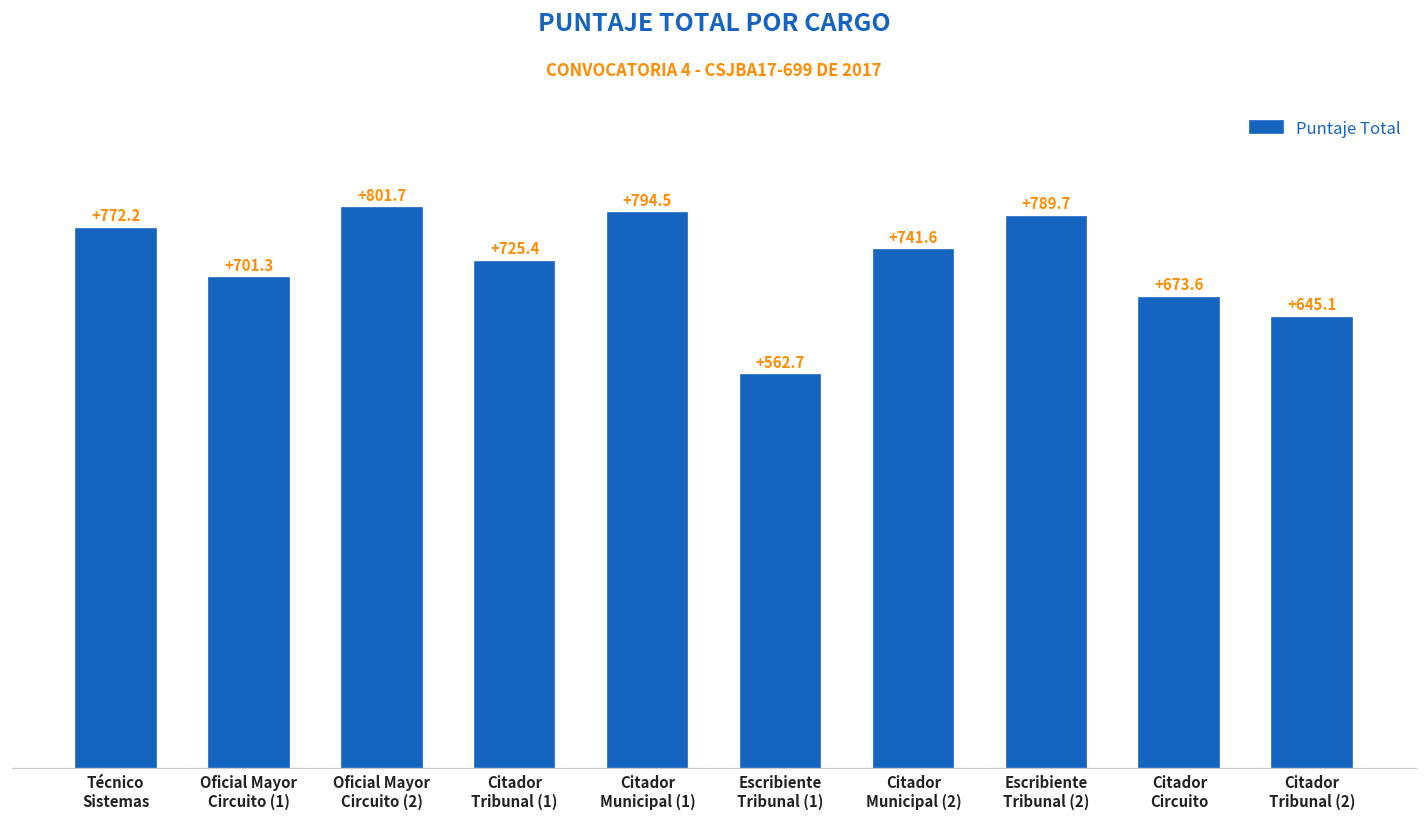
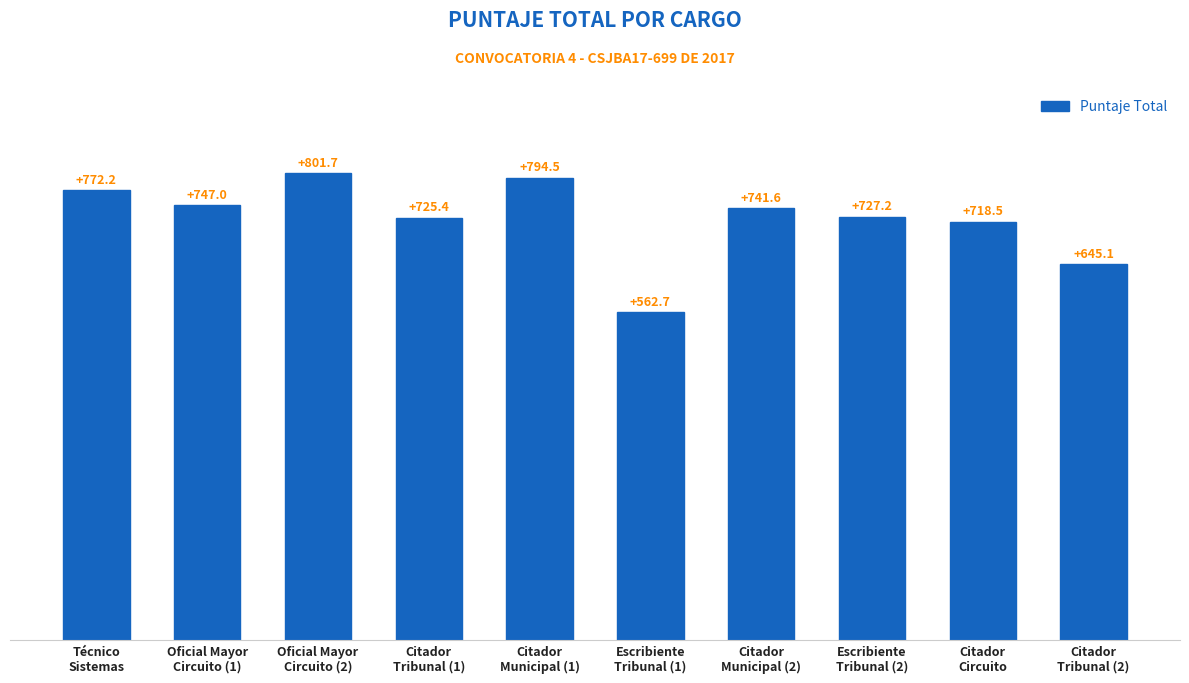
Oficial Mayor Circuito (1): +701.3 -> +747.0
Escribiente Tribunal (2): +789.7 -> +727.2
Citador Circuito: +673.6 -> +718.5
